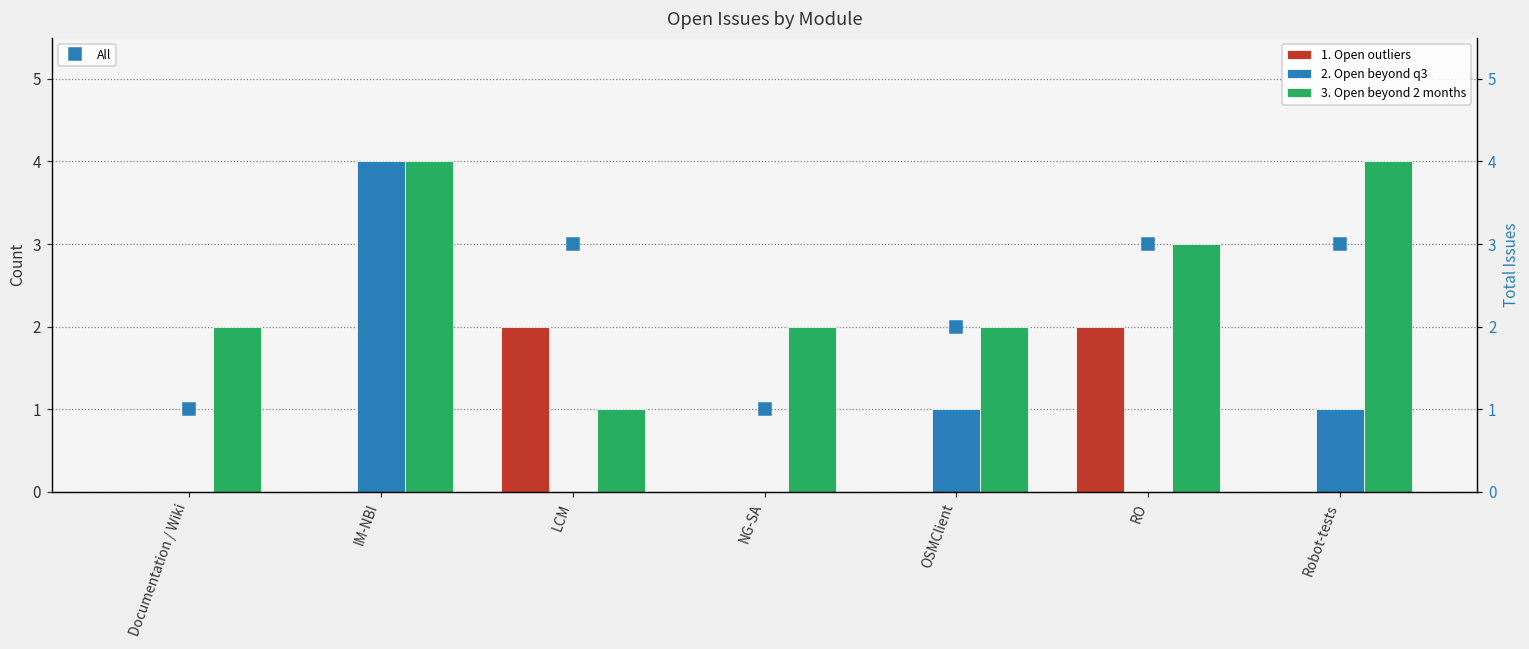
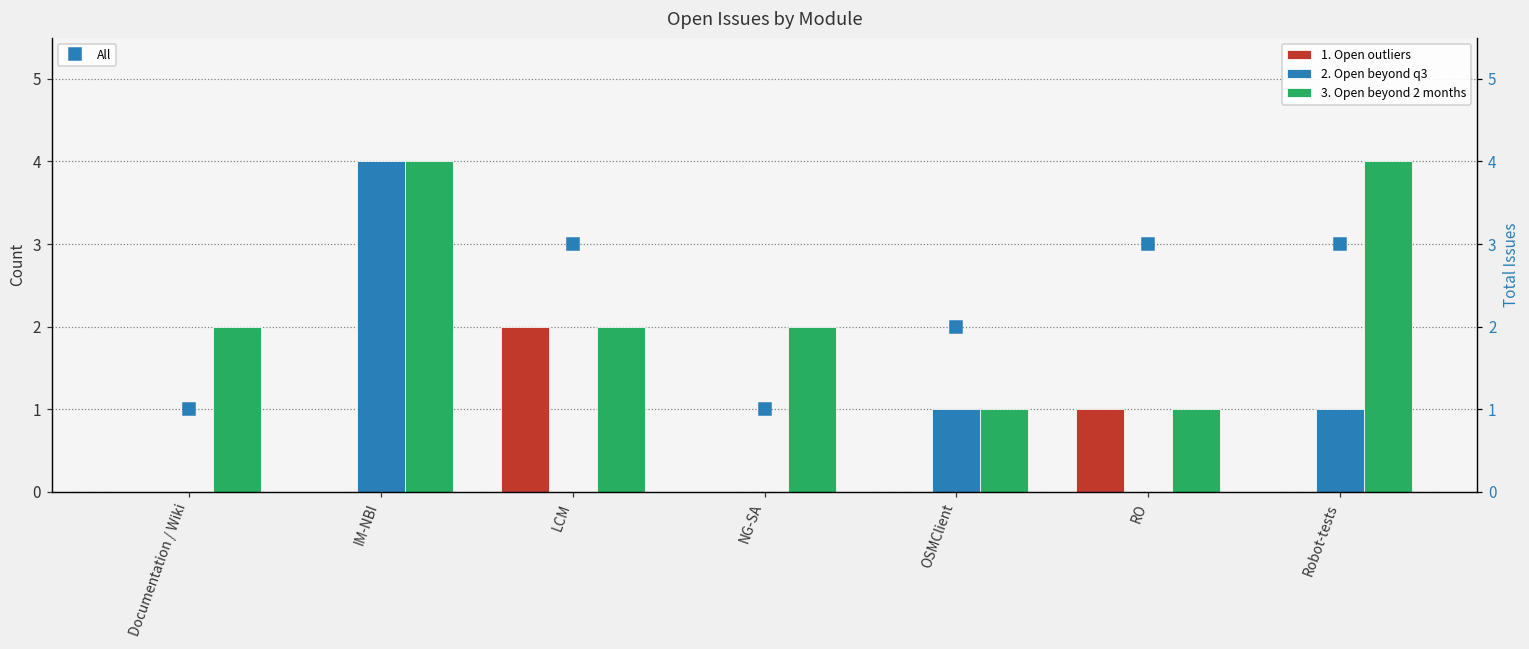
3. Open beyond 2 months, LCM: 1 -> 2
3. Open beyond 2 months, OSMClient: 2 -> 1
1. Open outliers, RO: 2 -> 1
3. Open beyond 2 months, RO: 3 -> 1
